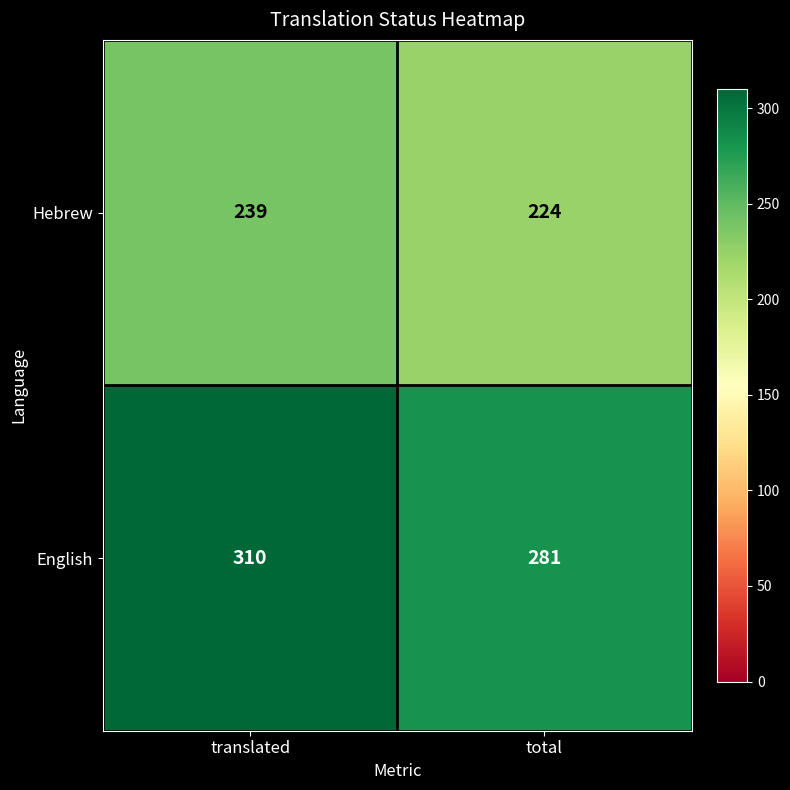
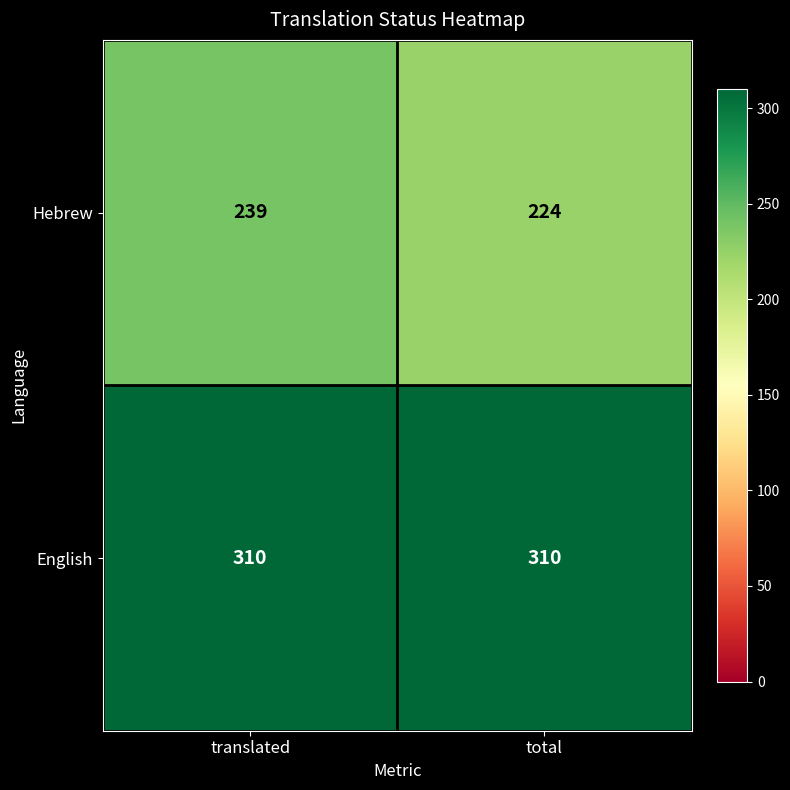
English, total: 281 -> 310
